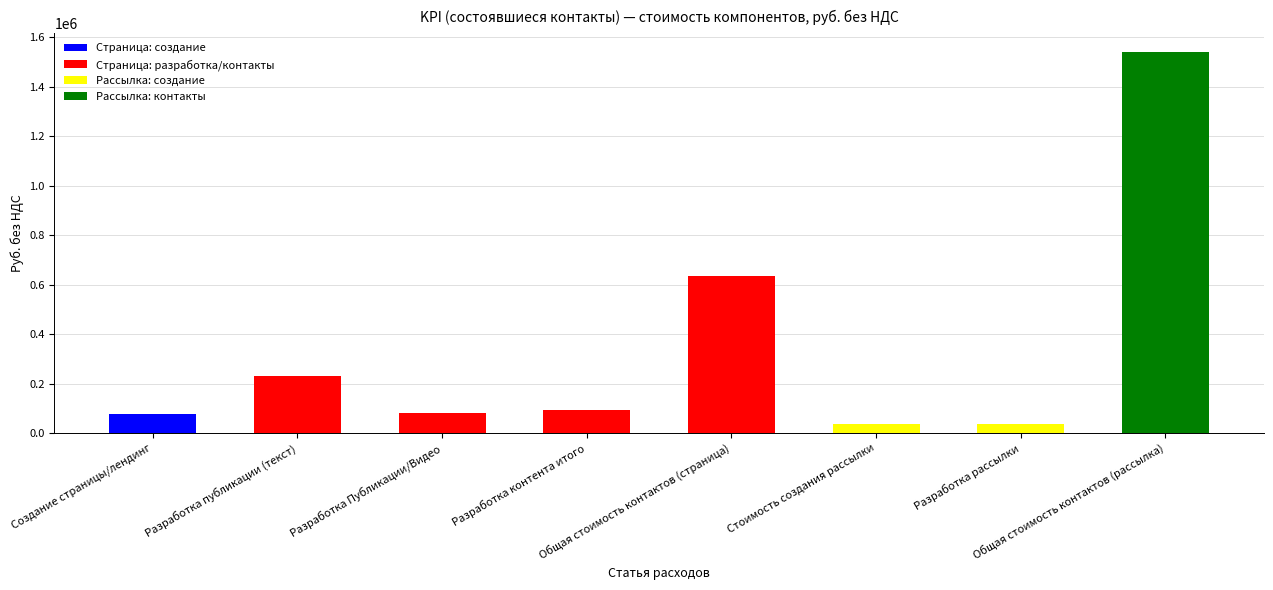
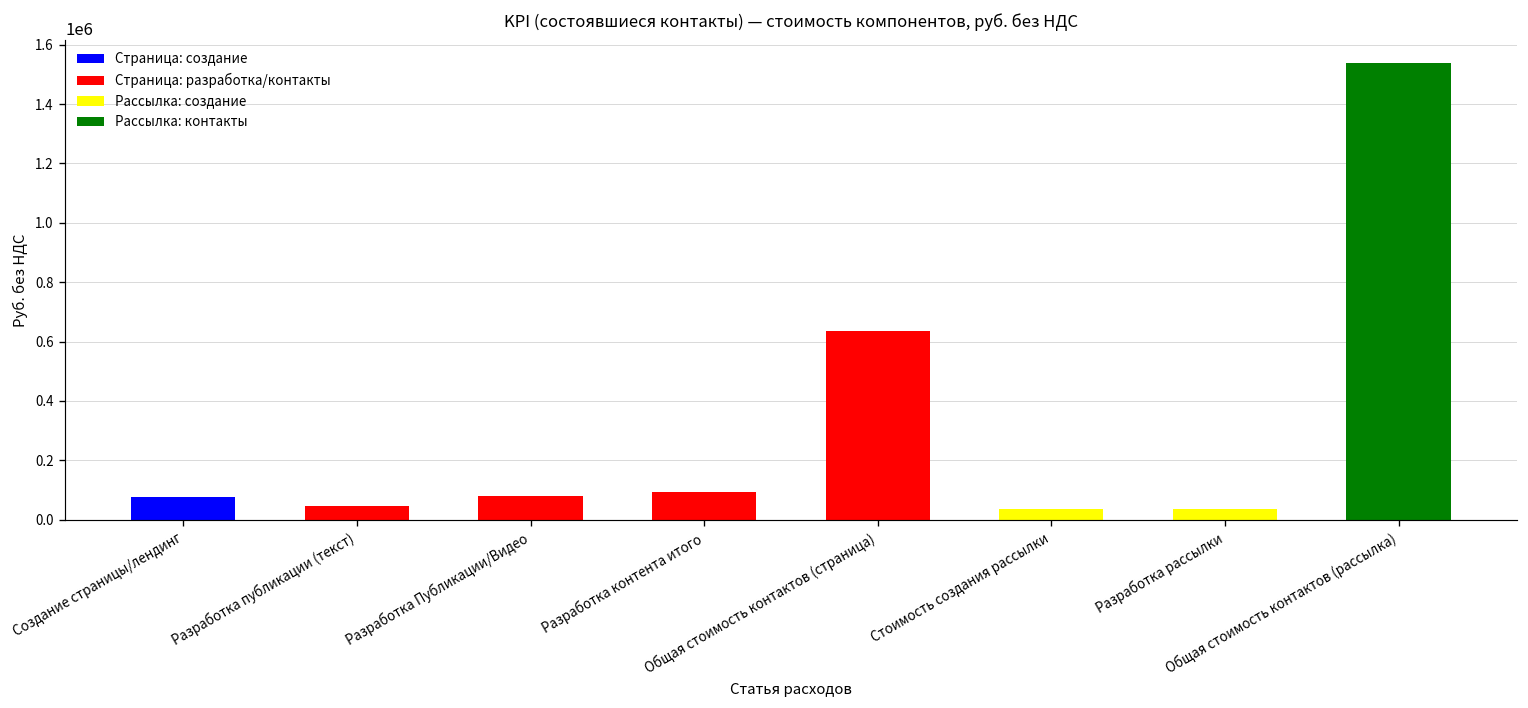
Разработка публикации (текст): 230000 -> 50000
